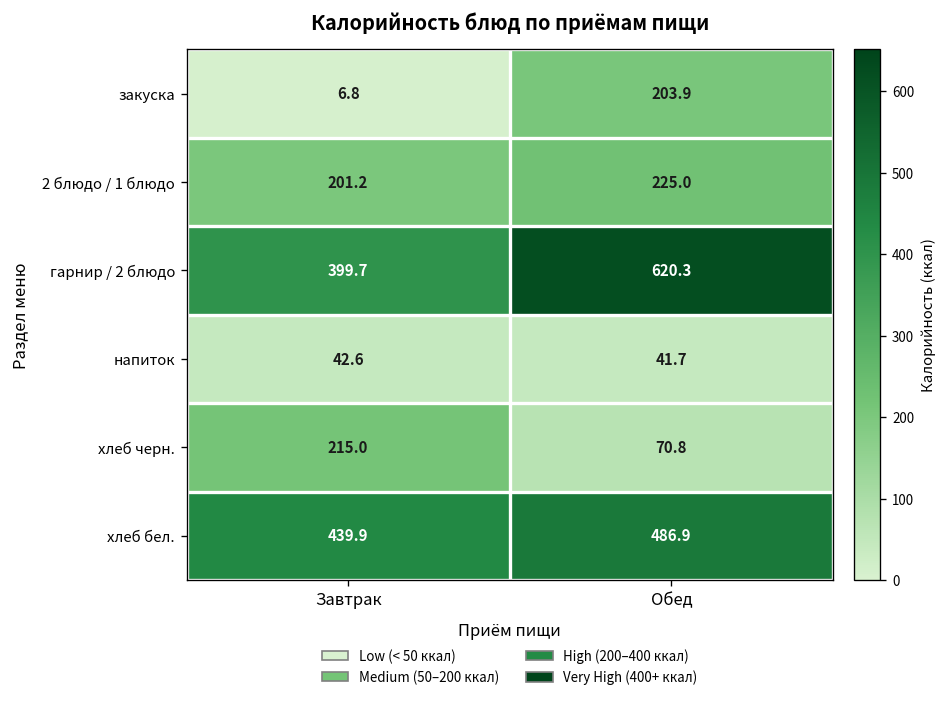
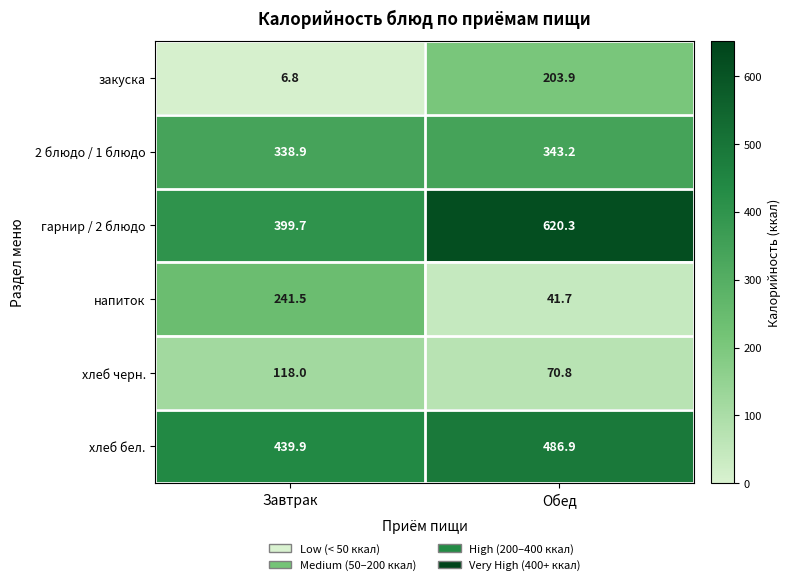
2 блюдо / 1 блюдо, Завтрак: 201.2 -> 338.9
2 блюдо / 1 блюдо, Обед: 225.0 -> 343.2
напиток, Завтрак: 42.6 -> 241.5
хлеб черн., Завтрак: 215.0 -> 118.0
